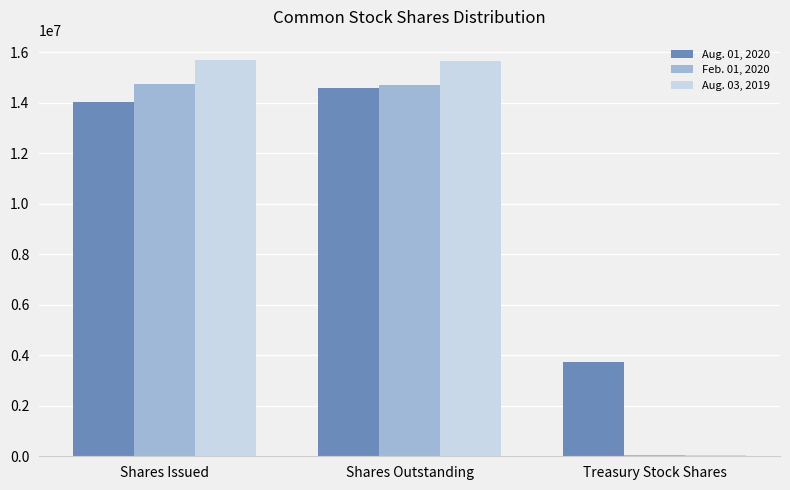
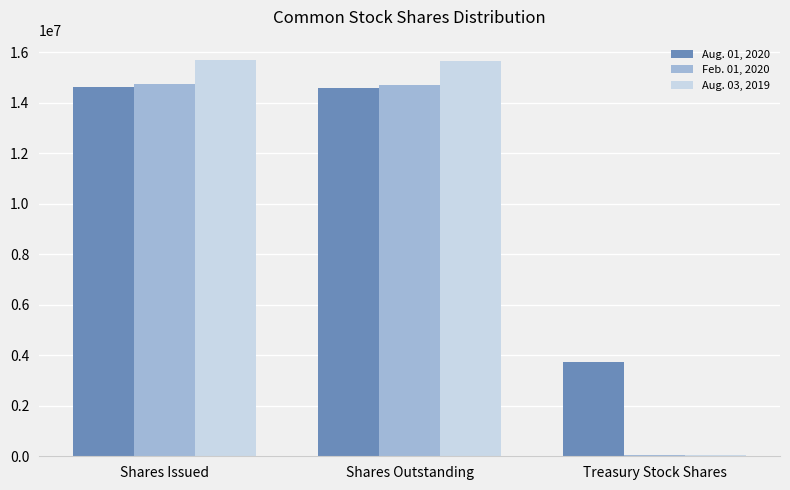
Aug. 01, 2020, Shares Issued: 14000000 -> 14600000
